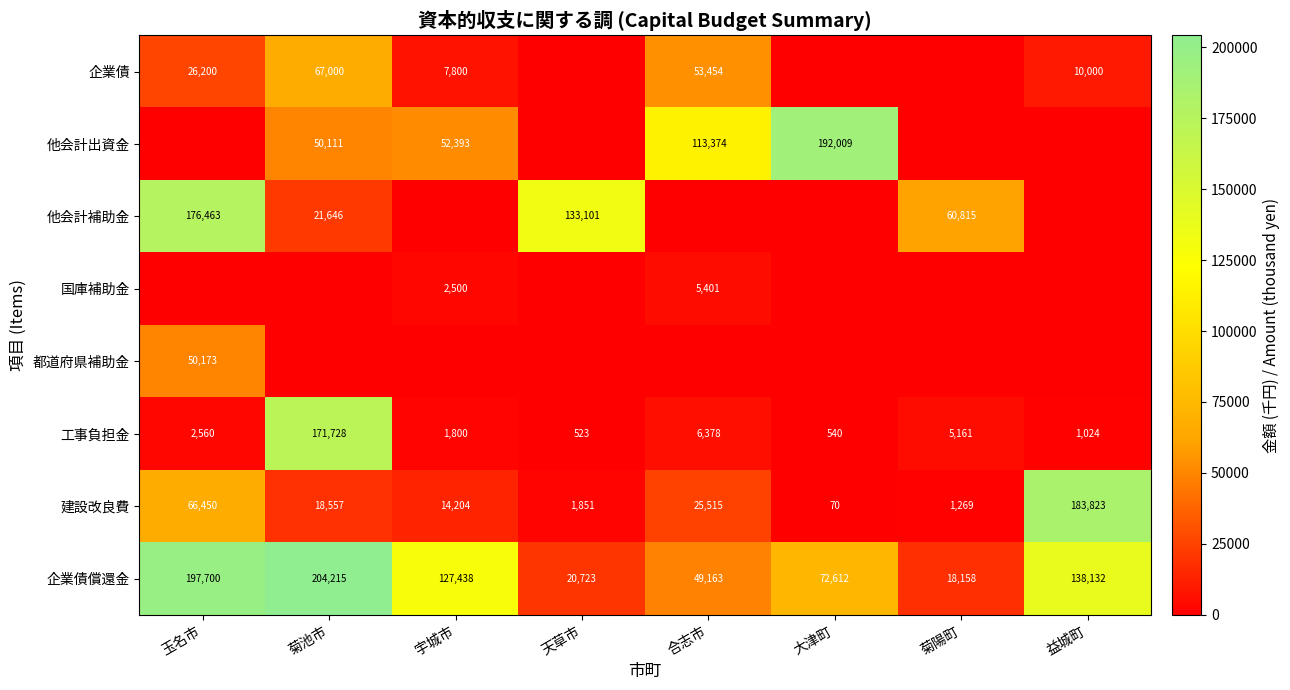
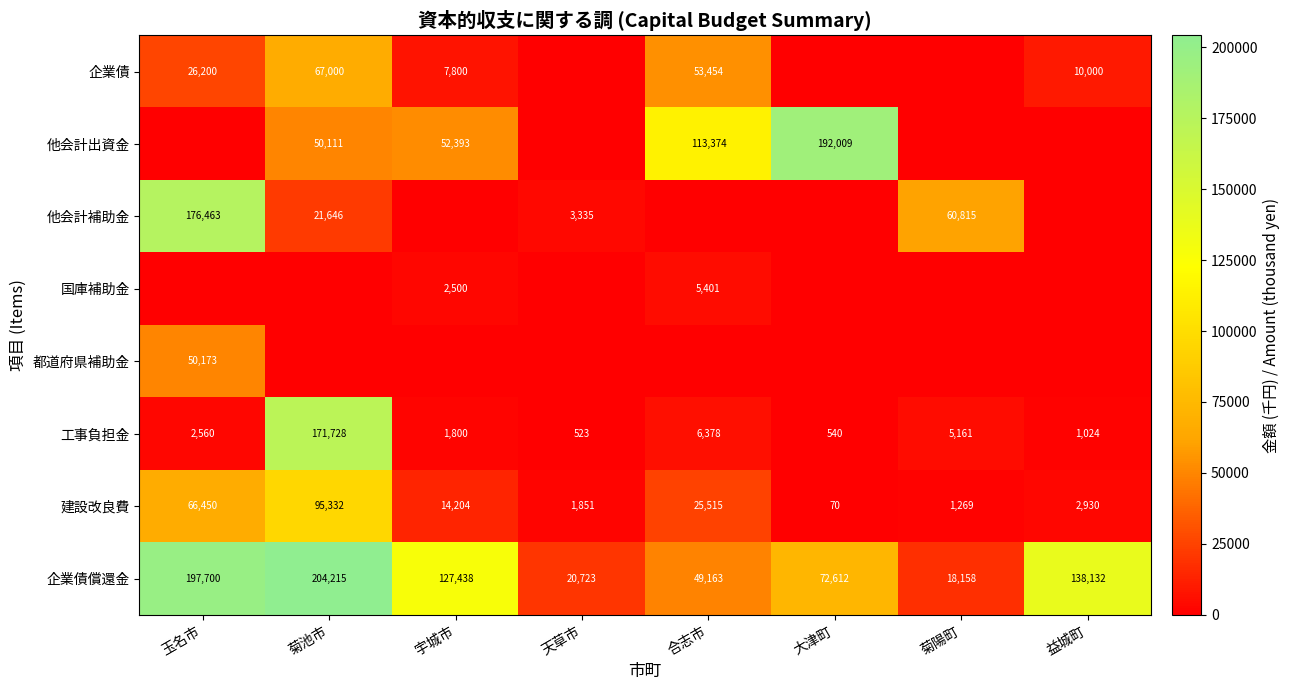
他会計補助金, 天草市: 133,101 -> 3,335
建設改良費, 菊池市: 18,557 -> 95,332
建設改良費, 益城町: 183,823 -> 2,930
